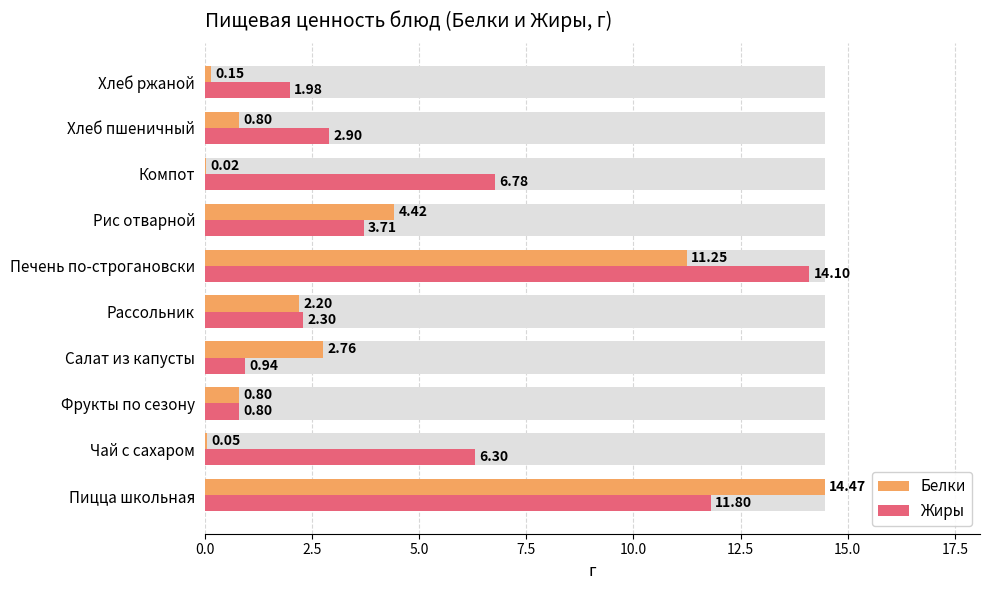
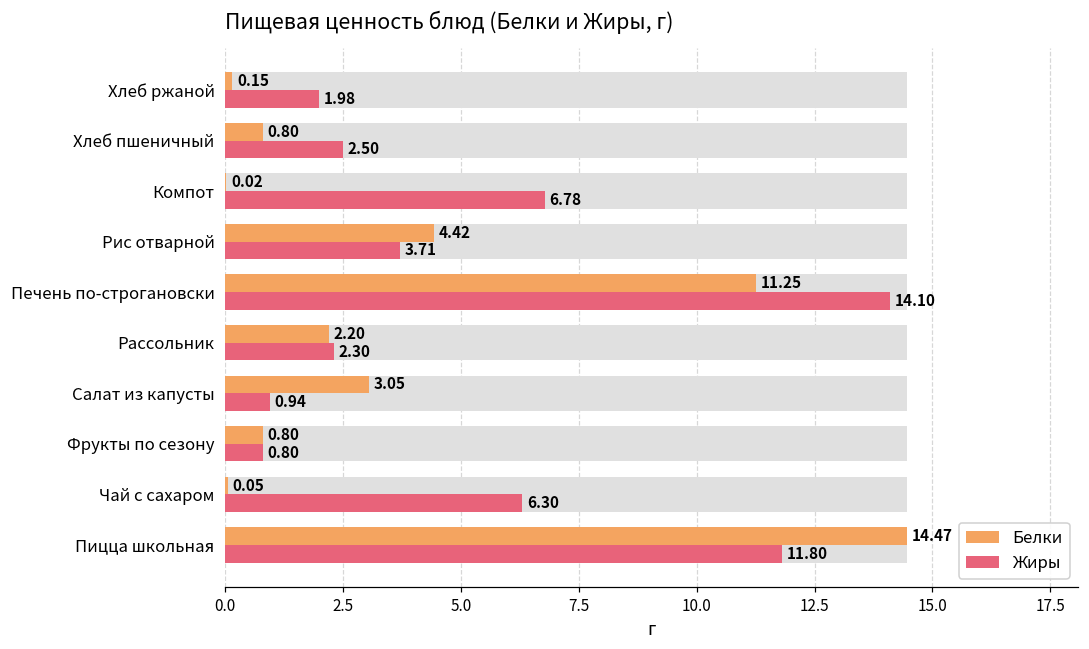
Жиры, Хлеб пшеничный: 2.90 -> 2.50
Белки, Салат из капусты: 2.76 -> 3.05
